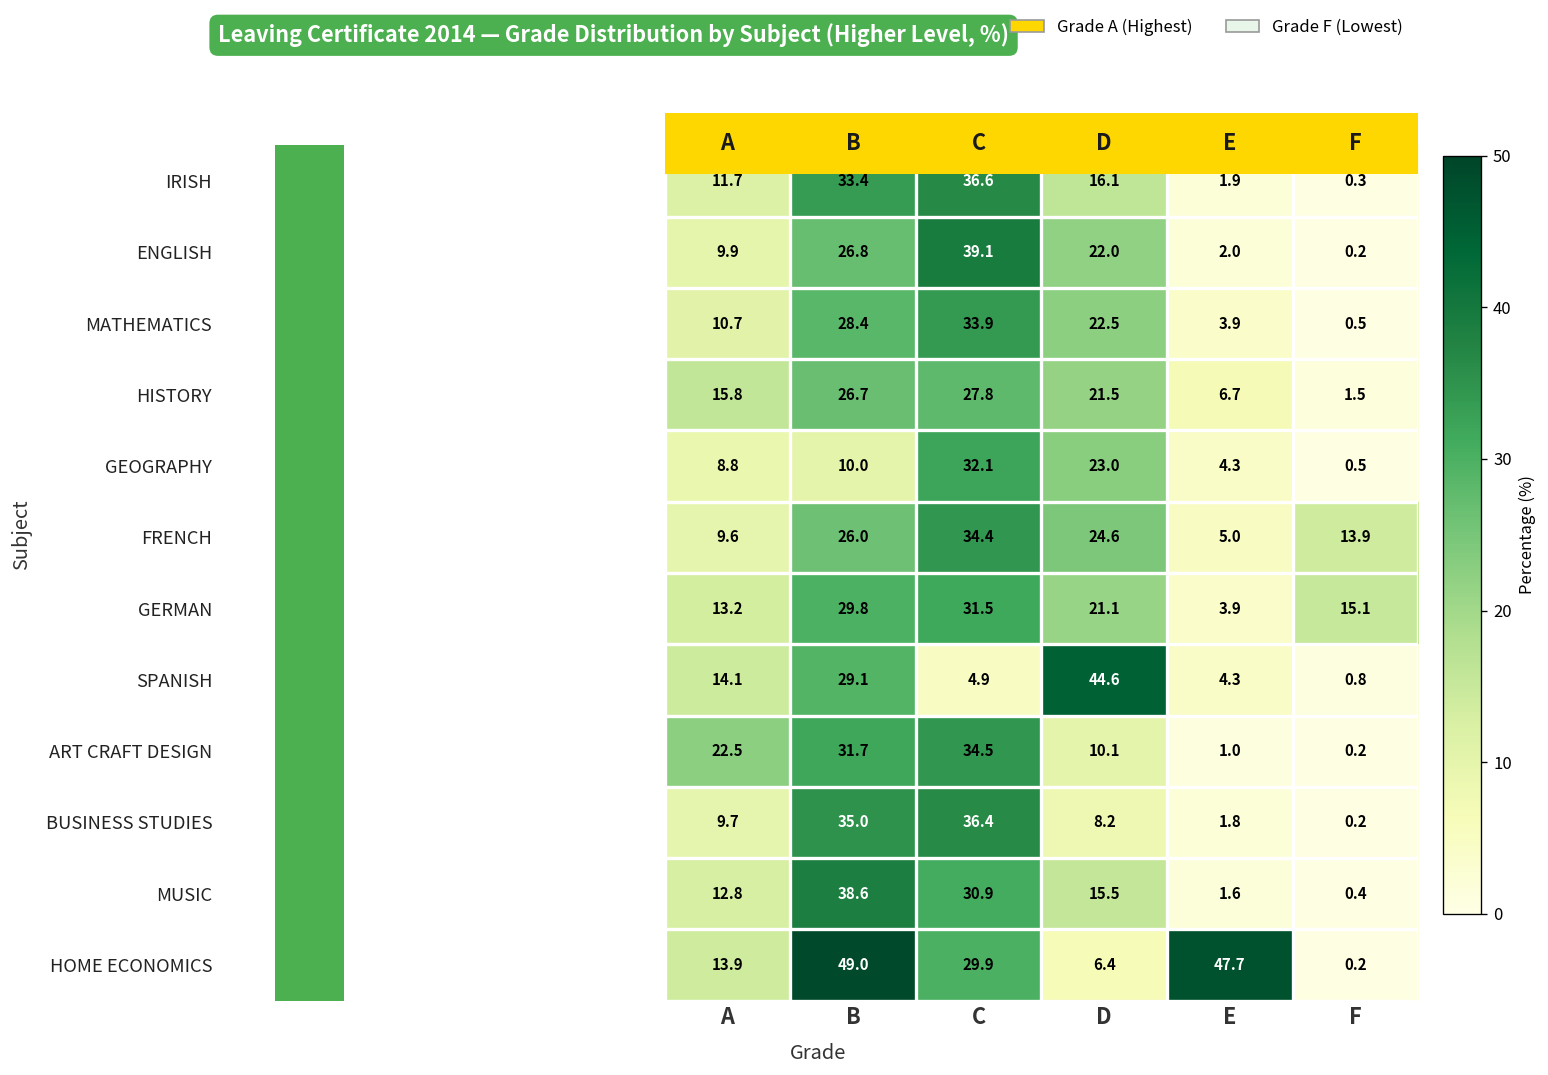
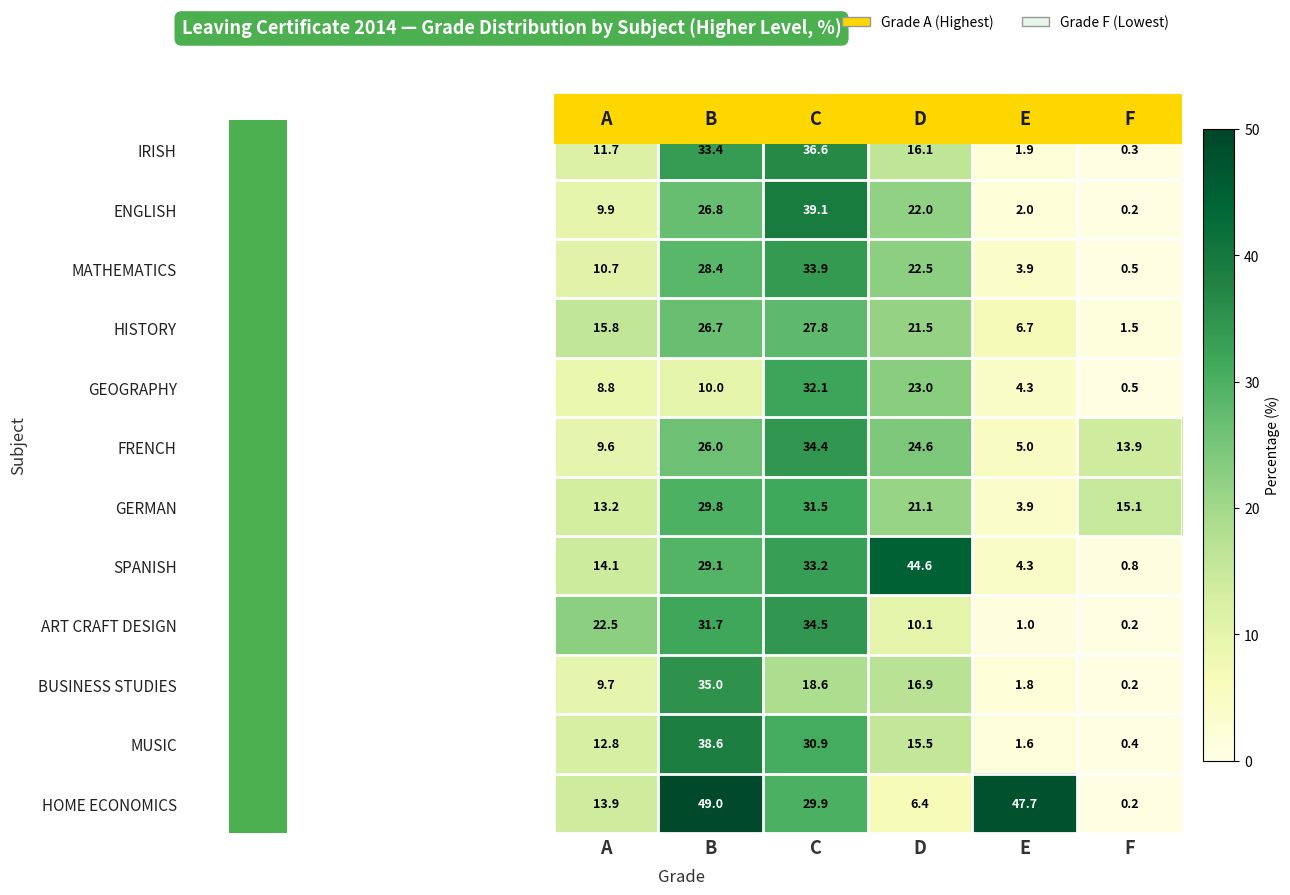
SPANISH, C: 4.9 -> 33.2
BUSINESS STUDIES, C: 36.4 -> 18.6
BUSINESS STUDIES, D: 8.2 -> 16.9
